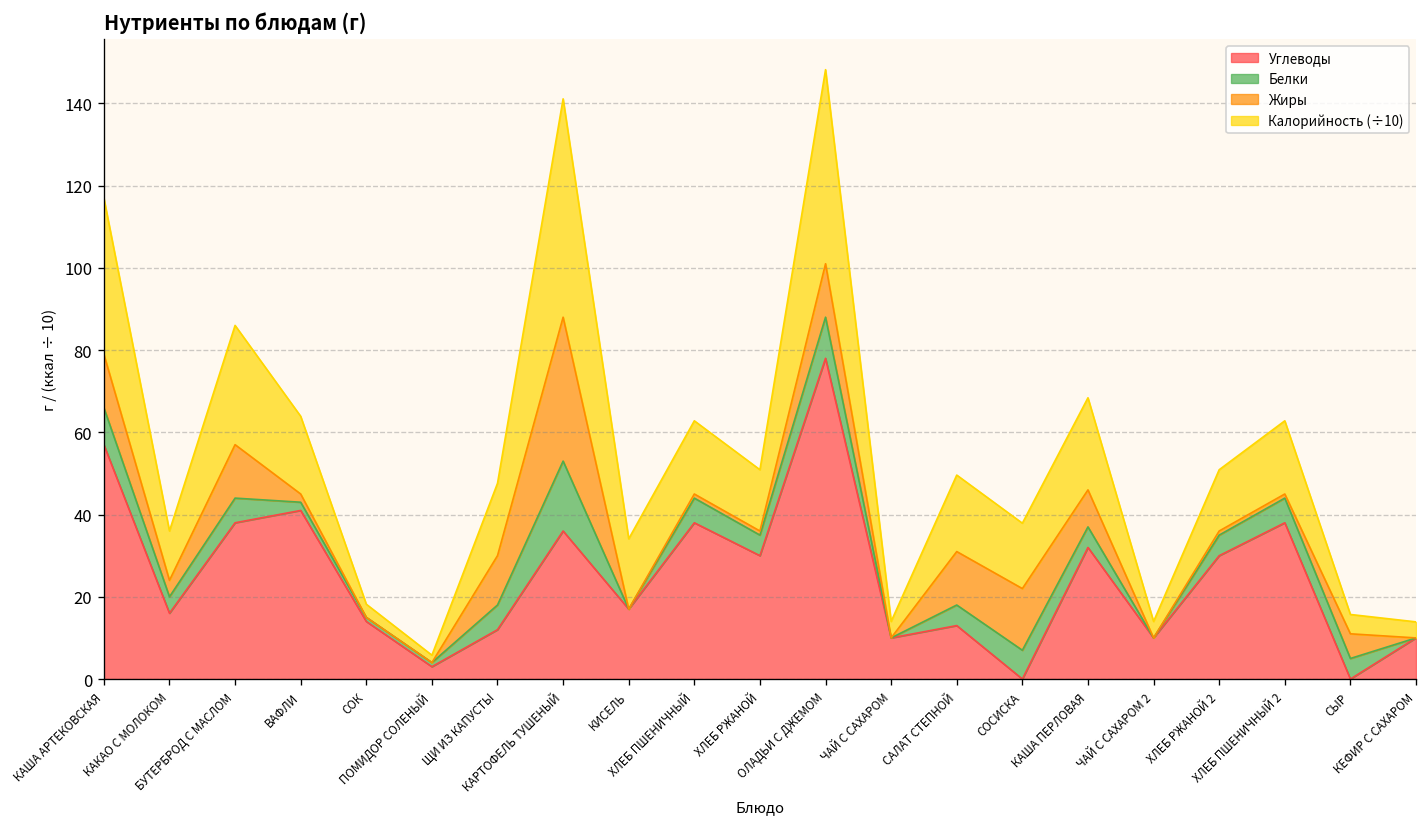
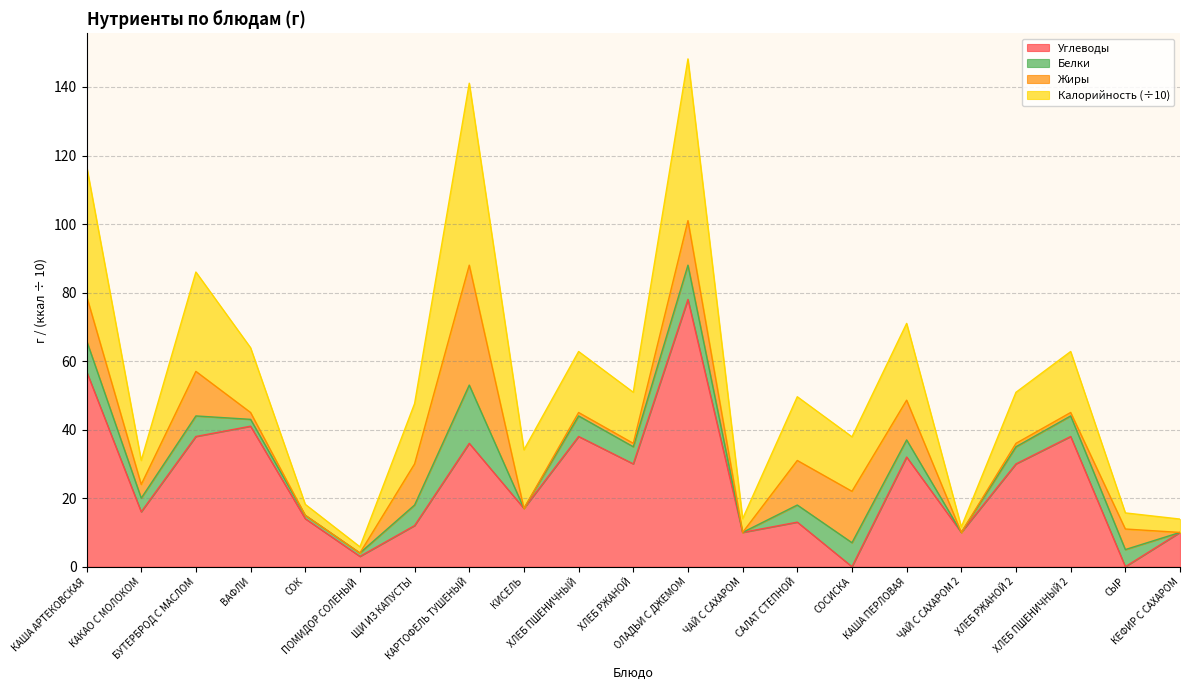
Калорийность (÷10), КАКАО С МОЛОКОМ: 12 -> 7
Жиры, КАША ПЕРЛОВАЯ: 9 -> 12
Калорийность (÷10), ЧАЙ С САХАРОМ 2: 4 -> 2
